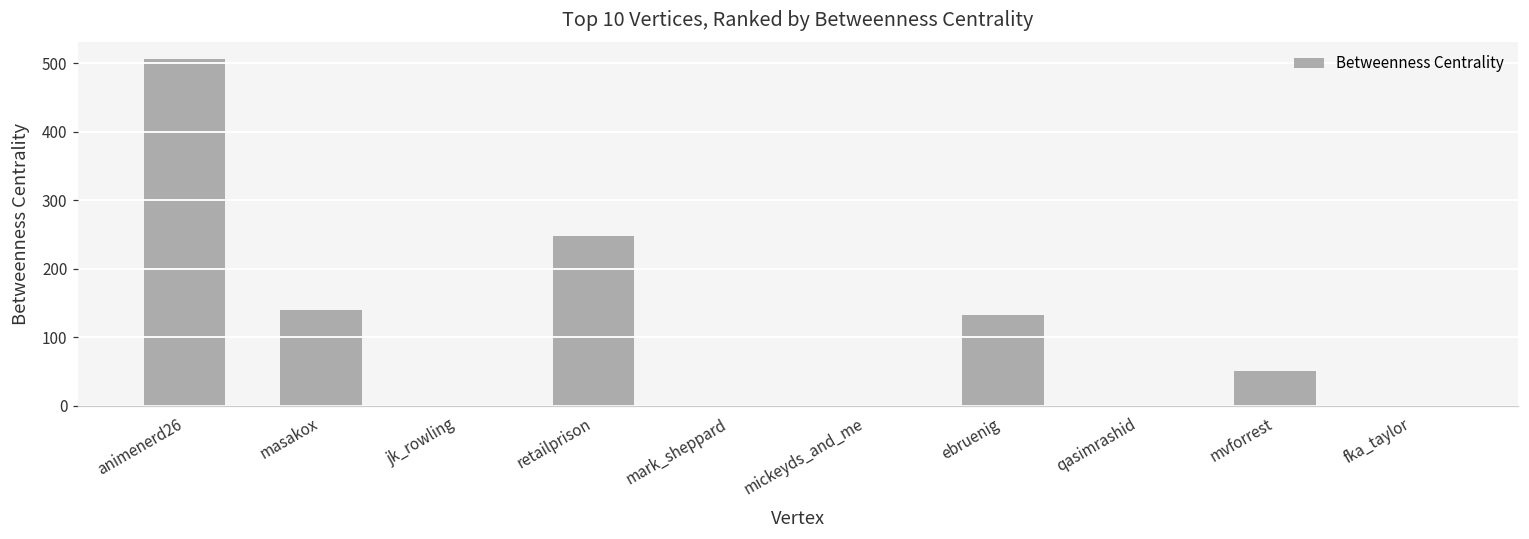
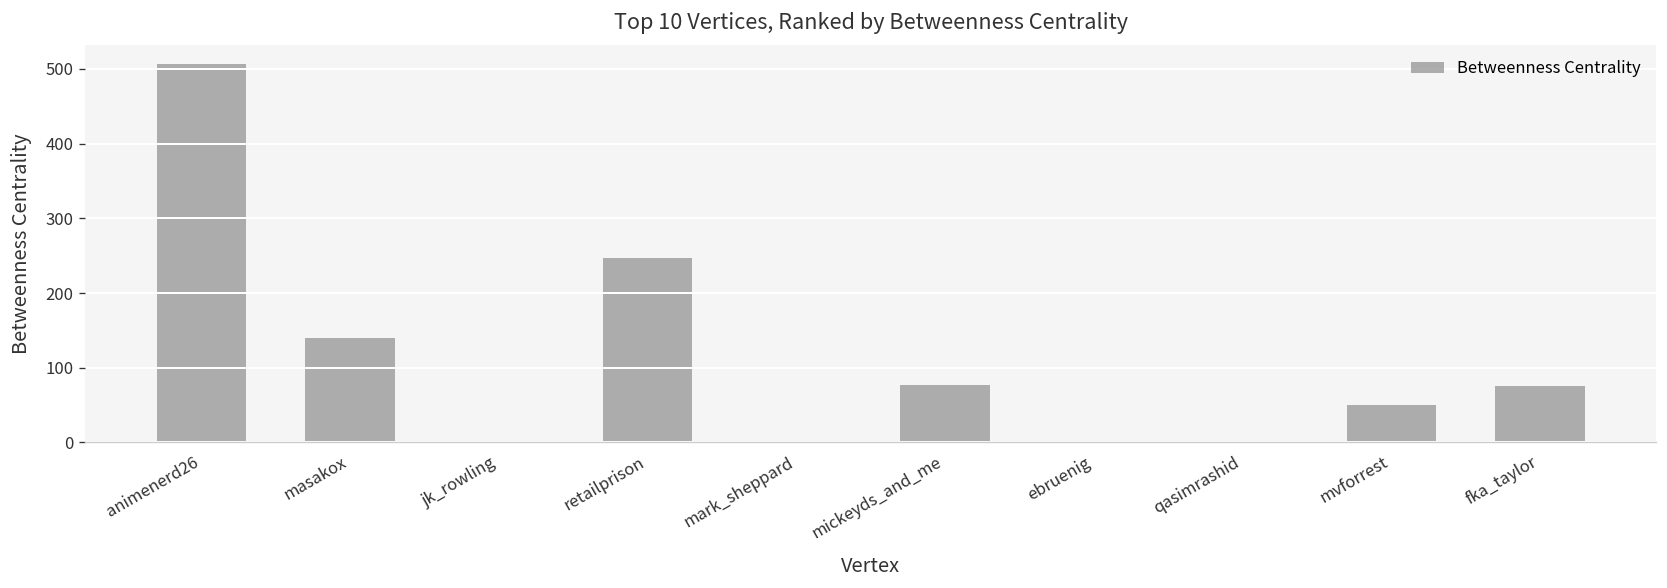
mickeyds_and_me: 0 -> 80
ebruenig: 130 -> 0
fka_taylor: 0 -> 80
